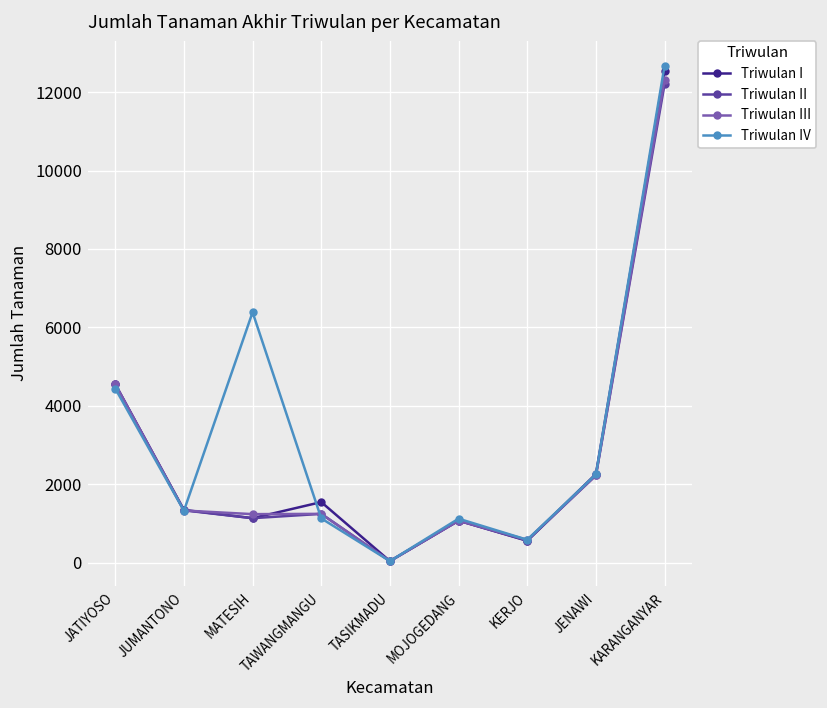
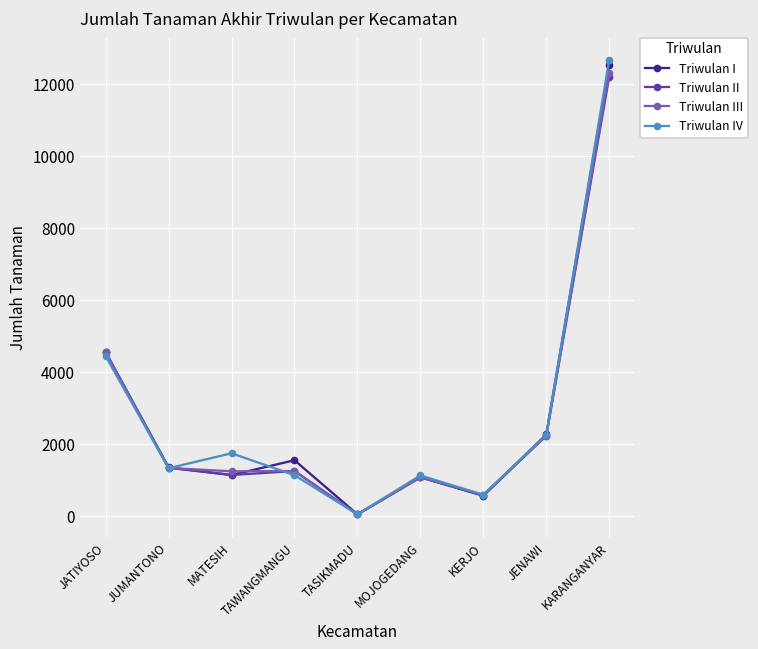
Triwulan IV, MATESIH: 6400 -> 1700
